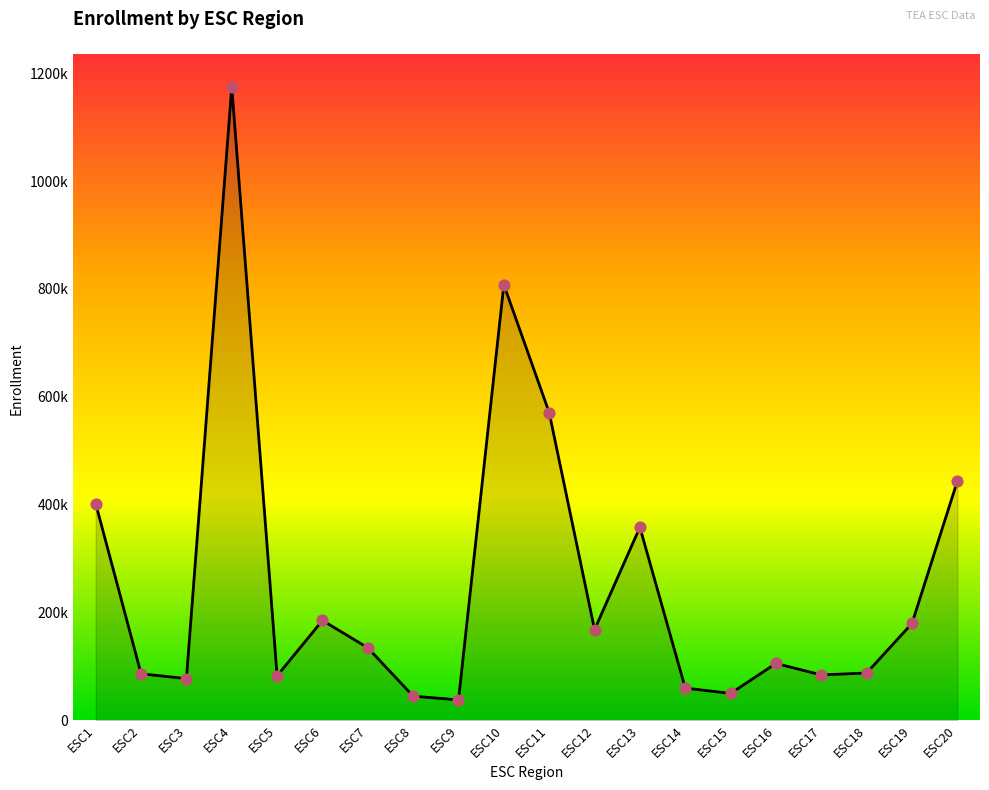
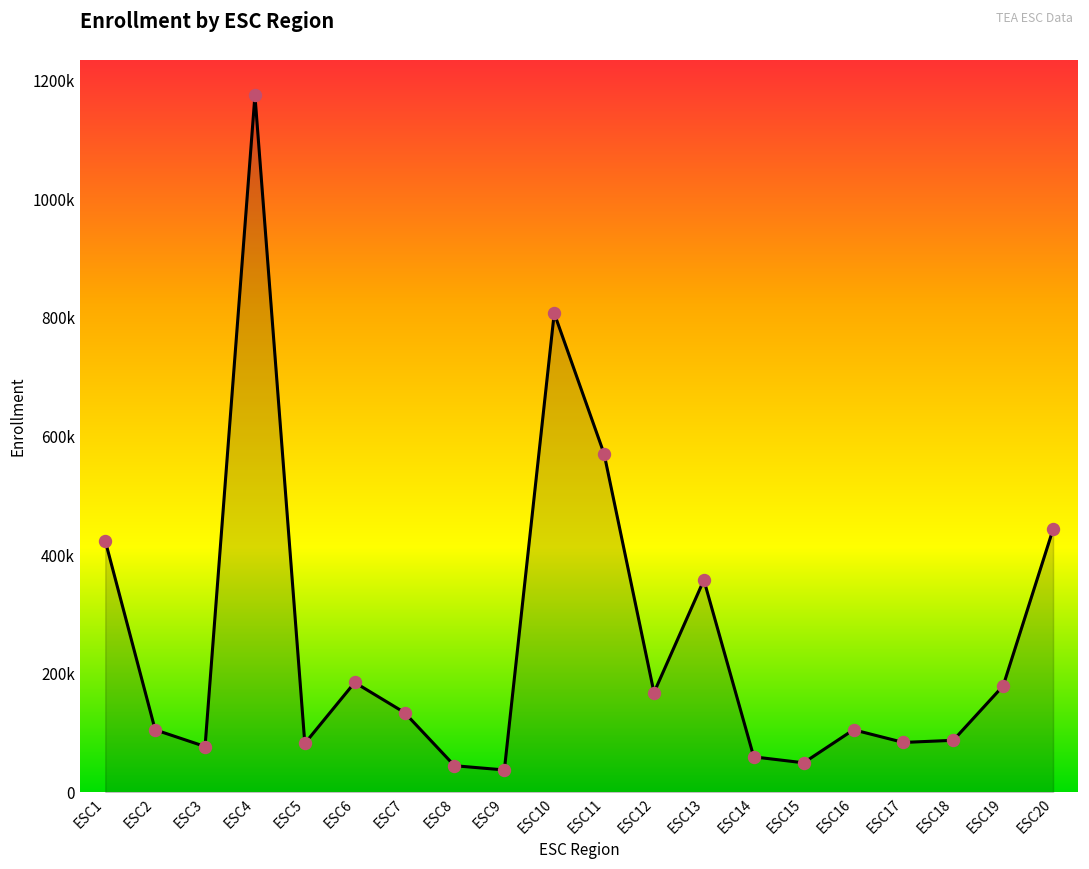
ESC1: 400000 -> 420000
ESC2: 90000 -> 110000
